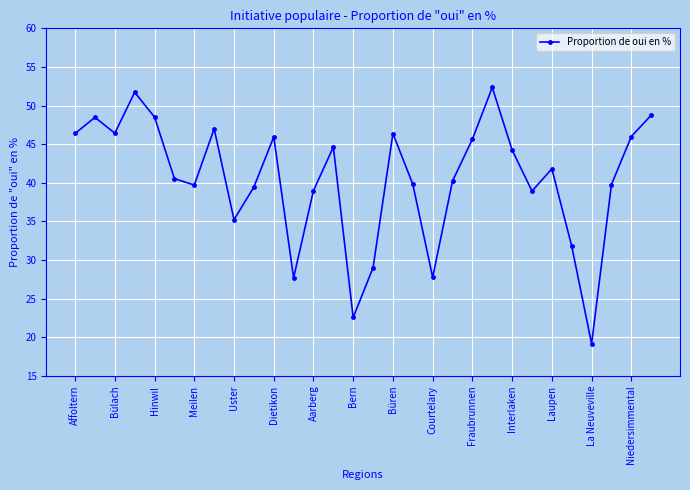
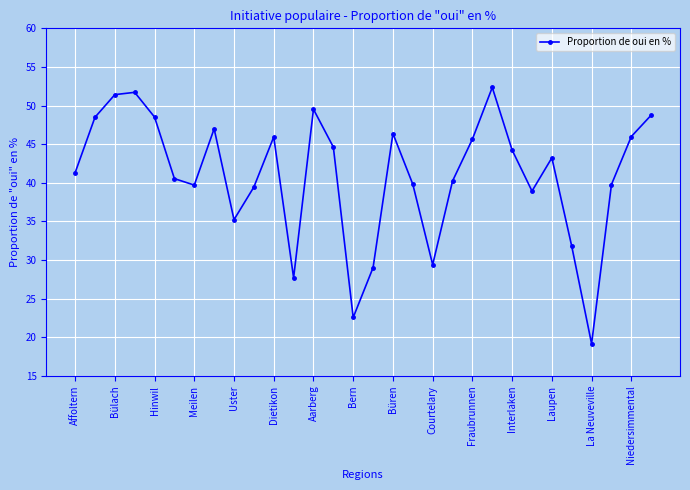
Affoltern: 46 -> 41
Bülach: 46 -> 51
Aarberg: 39 -> 50
Courtelary: 28 -> 29
Laupen: 42 -> 43
